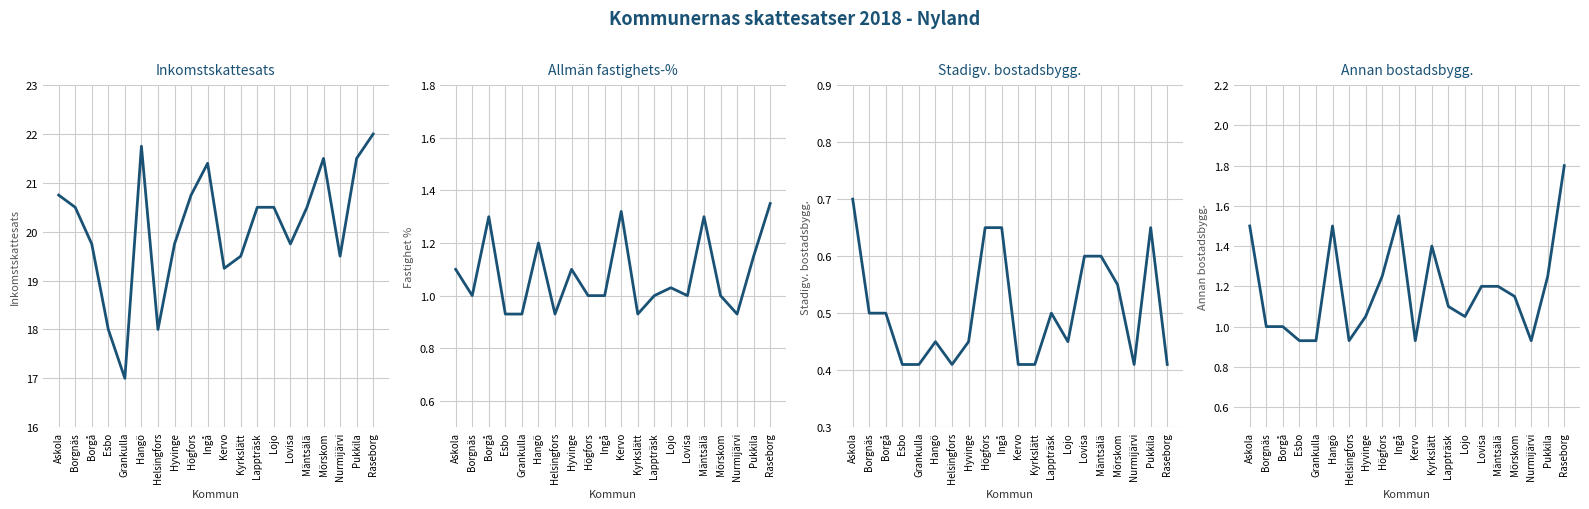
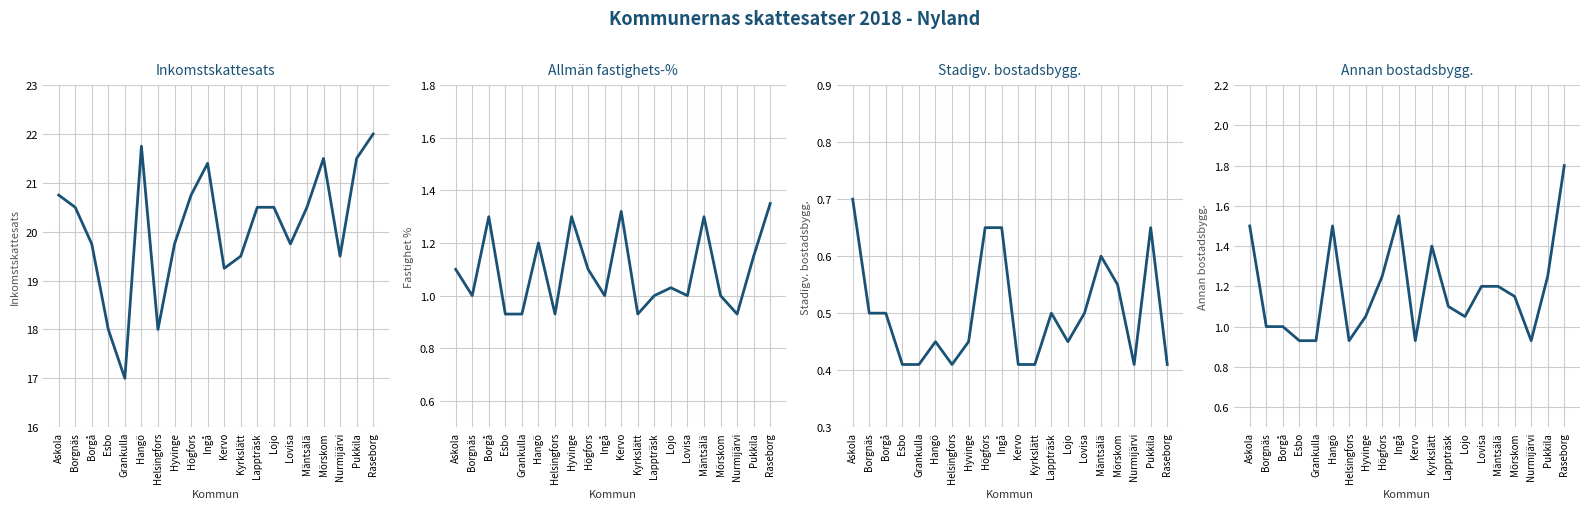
Allmän fastighets-%, Hyvinge: 1.1 -> 1.3
Allmän fastighets-%, Högfors: 1.0 -> 1.1
Stadigv. bostadsbygg., Lovisa: 0.6 -> 0.5
